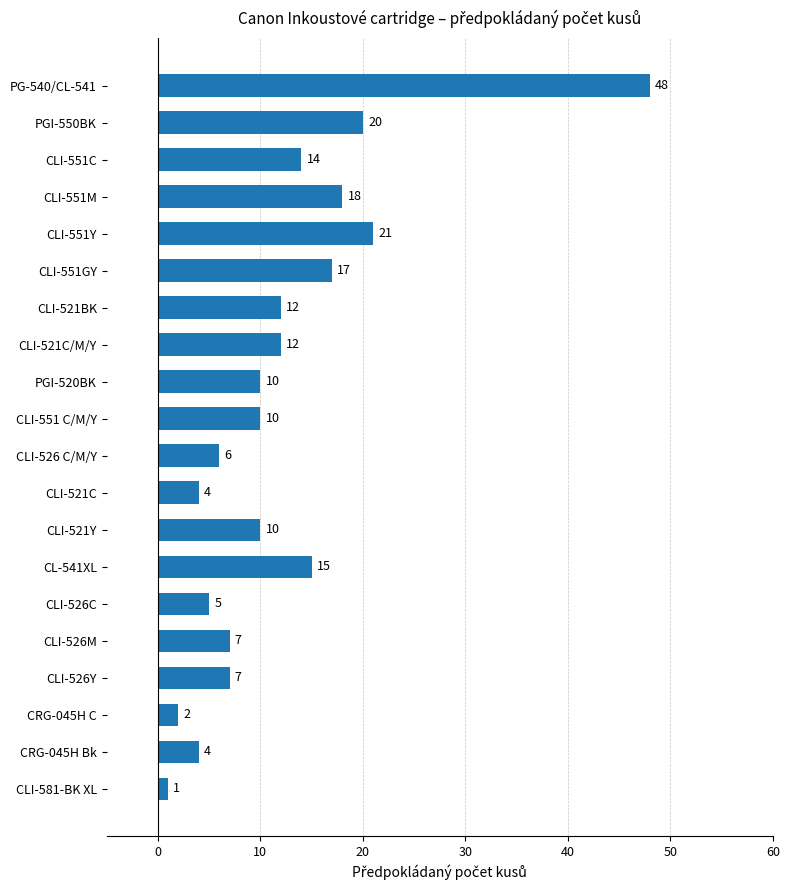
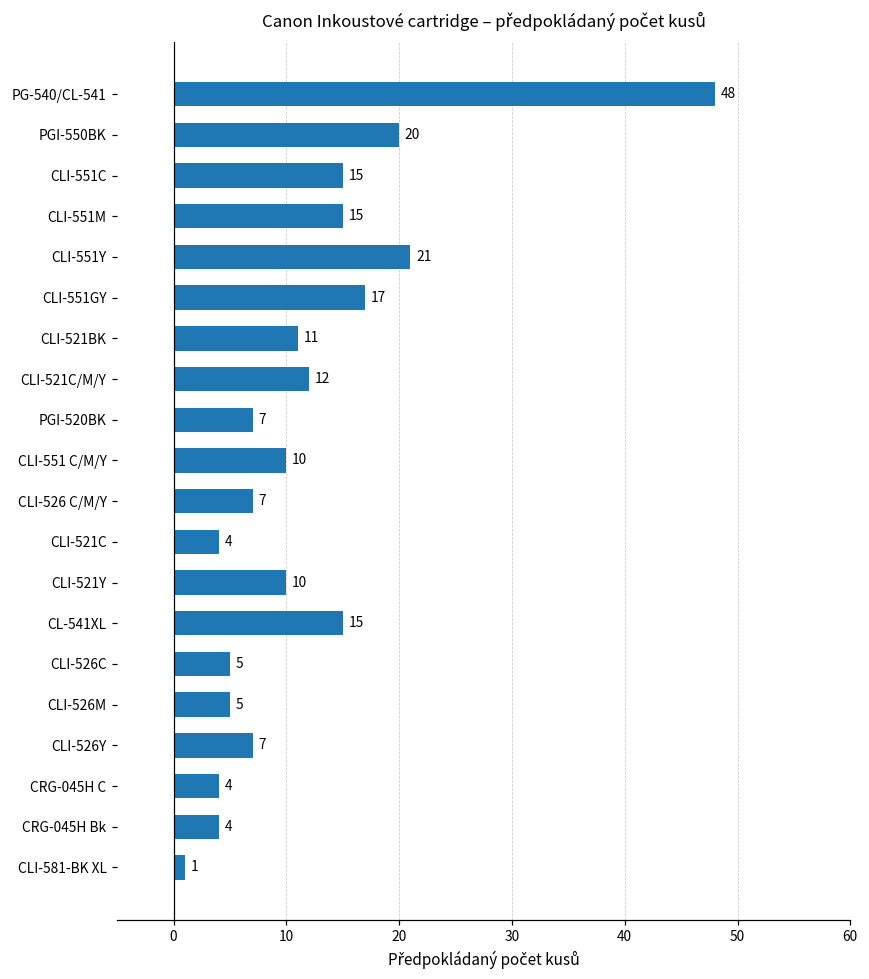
CLI-551C: 14 -> 15
CLI-551M: 18 -> 15
CLI-521BK: 12 -> 11
PGI-520BK: 10 -> 7
CLI-526 C/M/Y: 6 -> 7
CLI-526M: 7 -> 5
CRG-045H C: 2 -> 4
